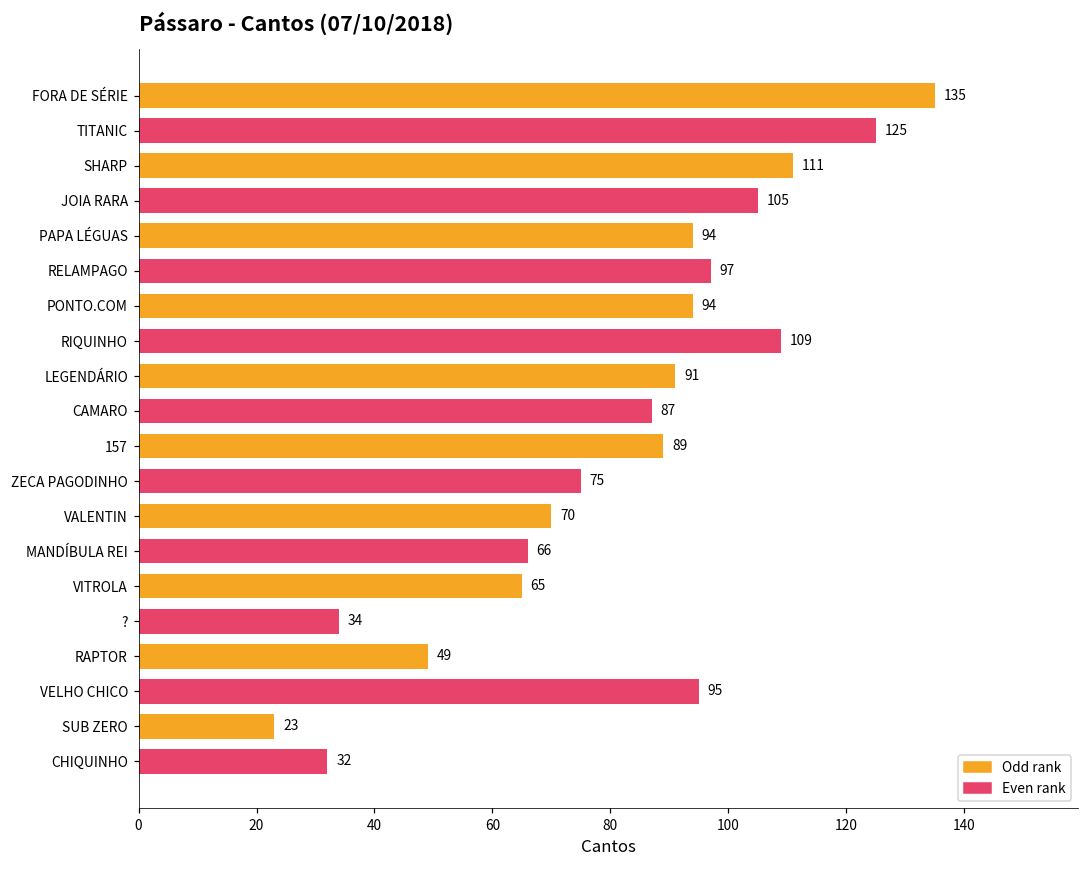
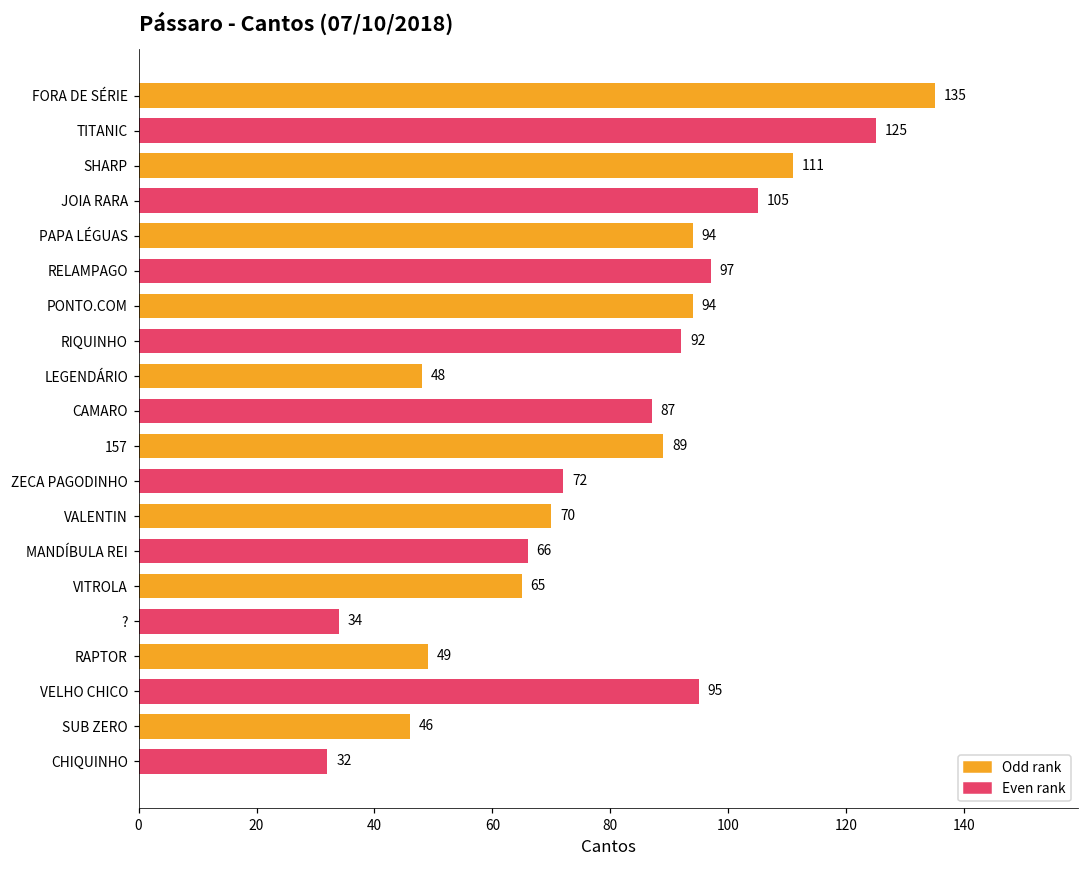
RIQUINHO: 109 -> 92
LEGENDÁRIO: 91 -> 48
ZECA PAGODINHO: 75 -> 72
SUB ZERO: 23 -> 46
